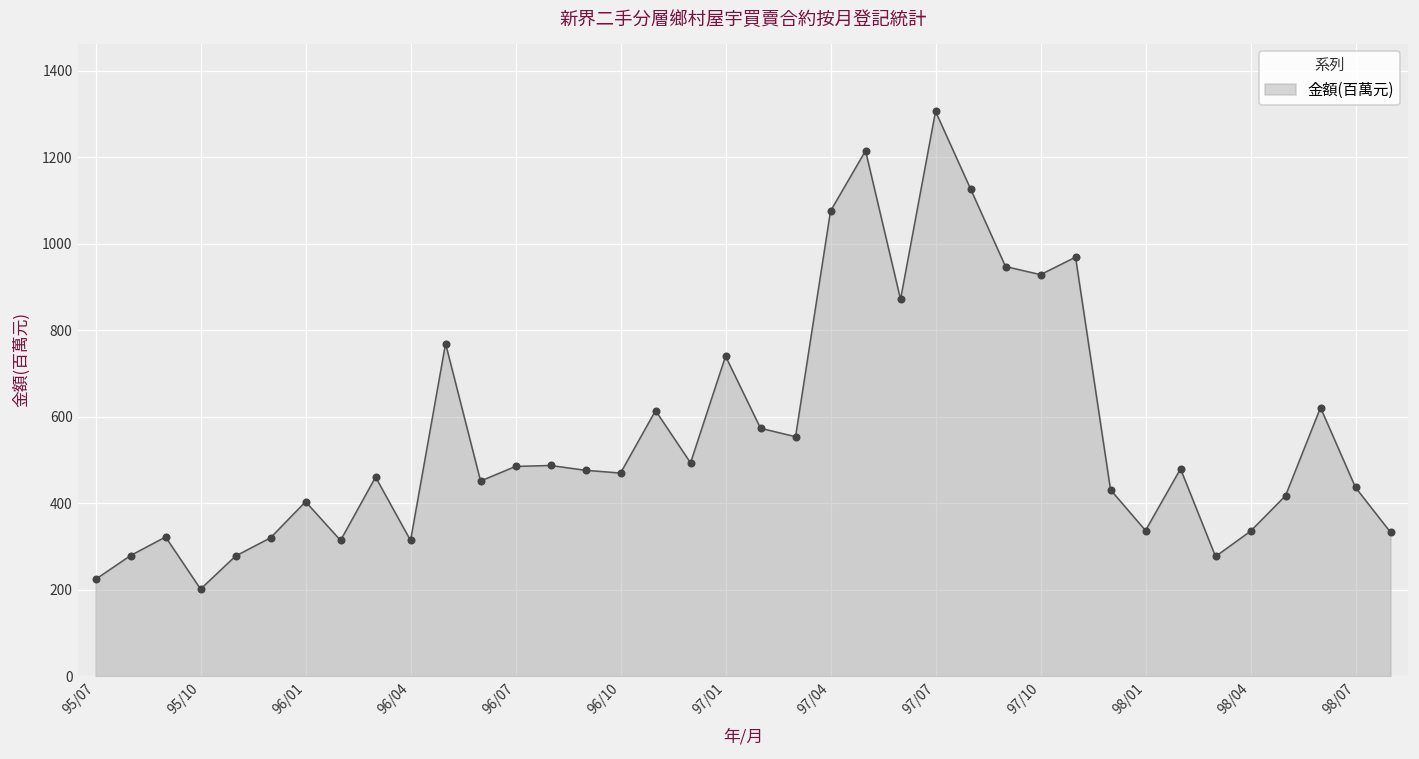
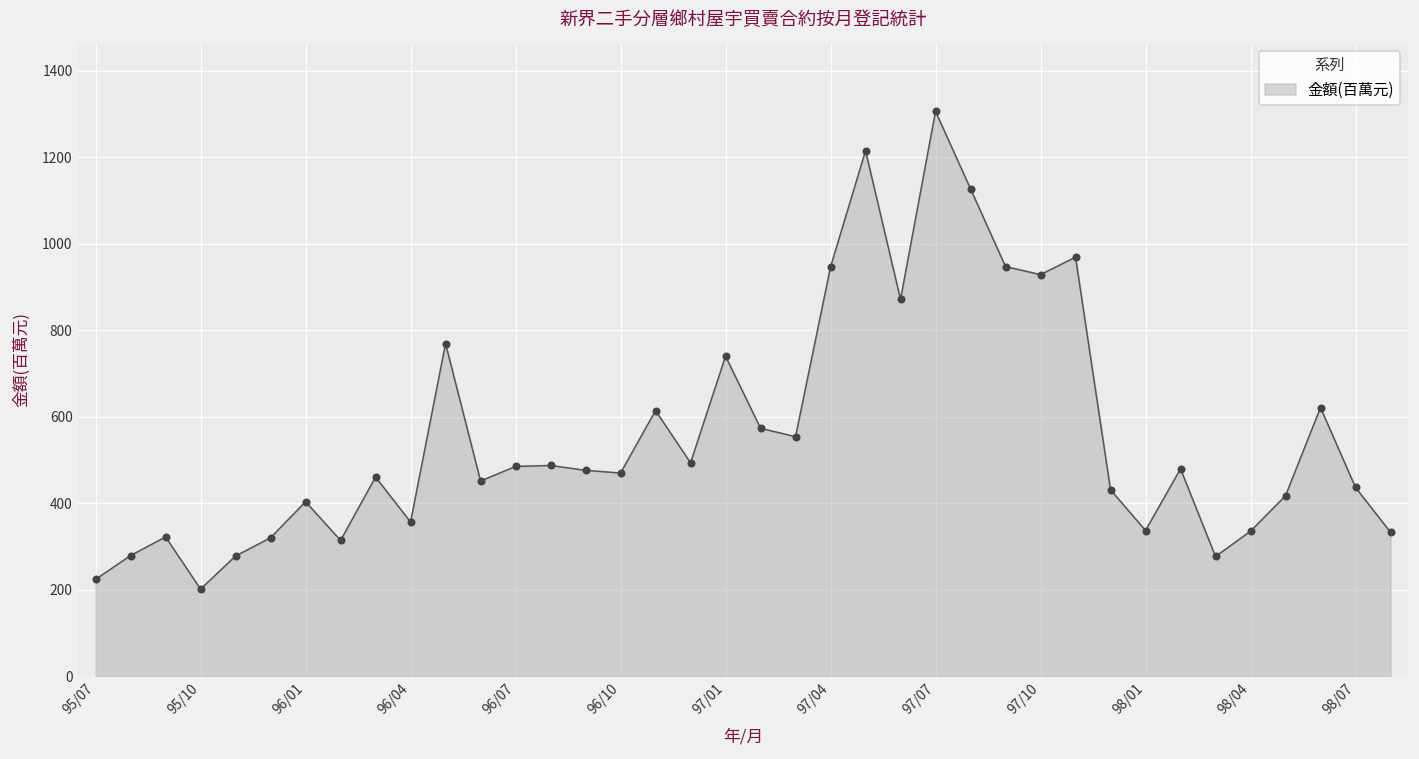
96/04: 310 -> 360
97/04: 1080 -> 950
